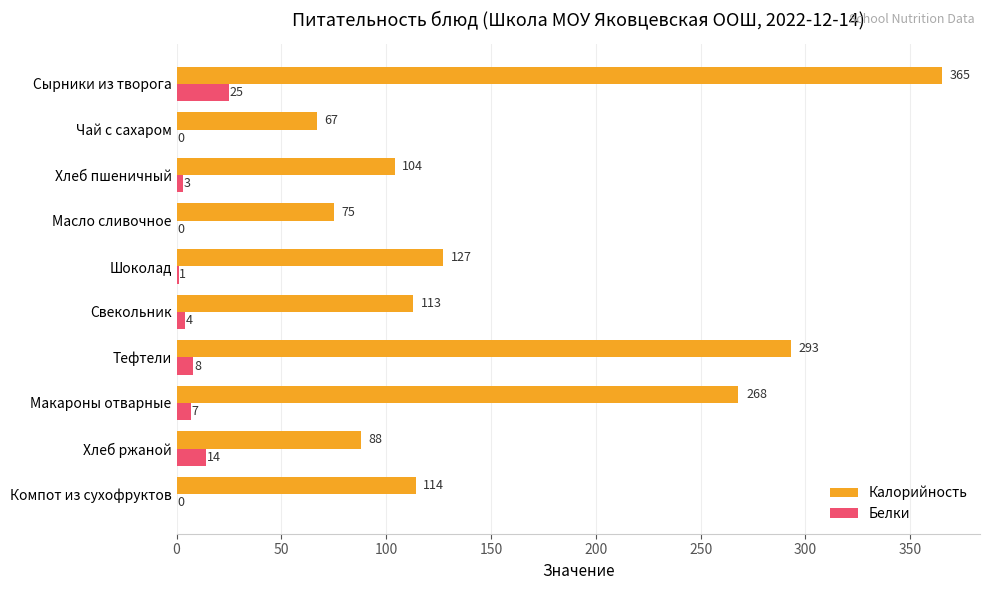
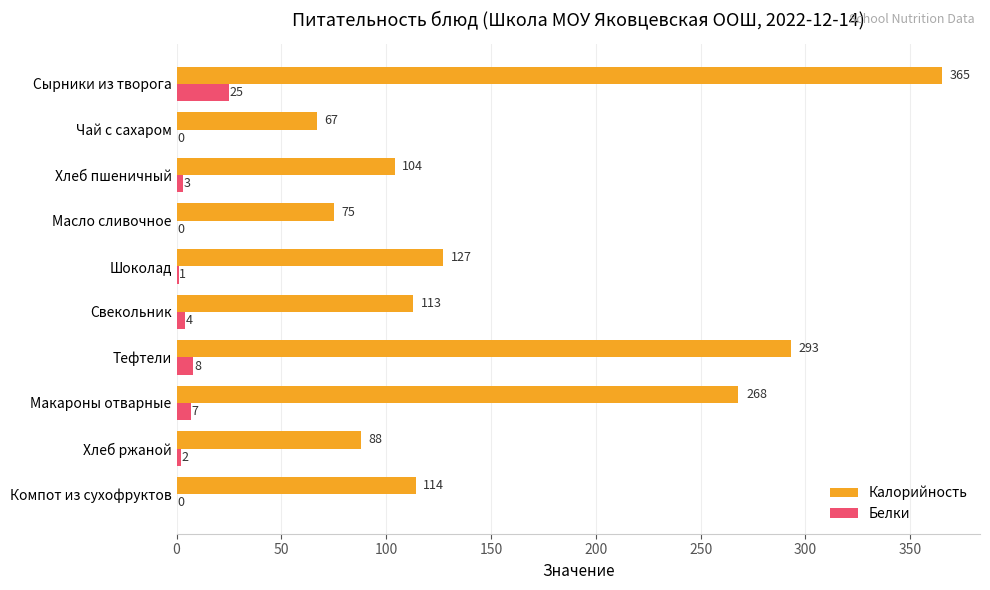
Белки, Хлеб ржаной: 14 -> 2
